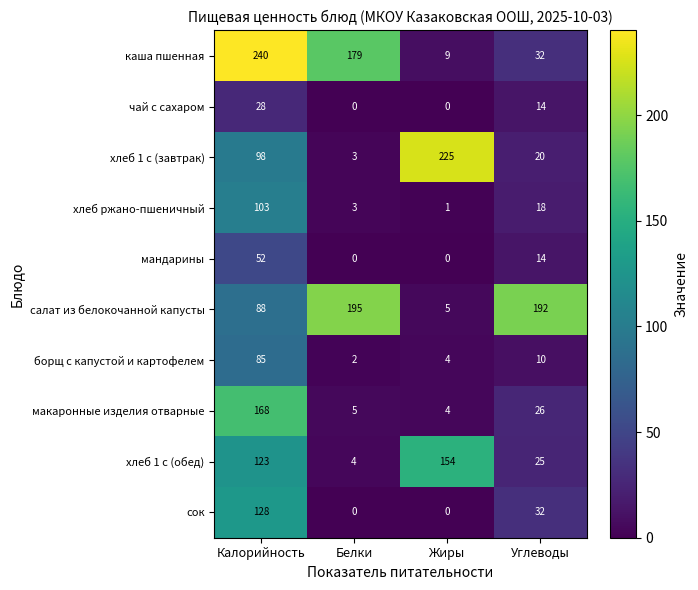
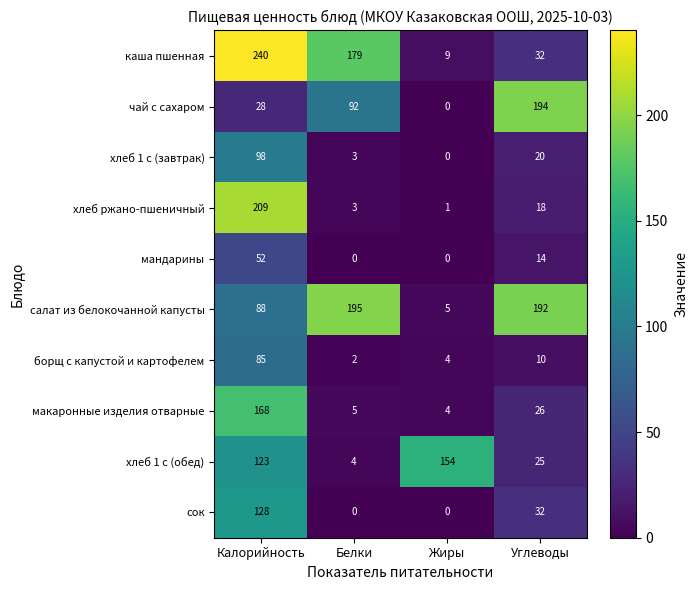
чай с сахаром, Белки: 0 -> 92
чай с сахаром, Углеводы: 14 -> 194
хлеб 1 с (завтрак), Жиры: 225 -> 0
хлеб ржано-пшеничный, Калорийность: 103 -> 209
